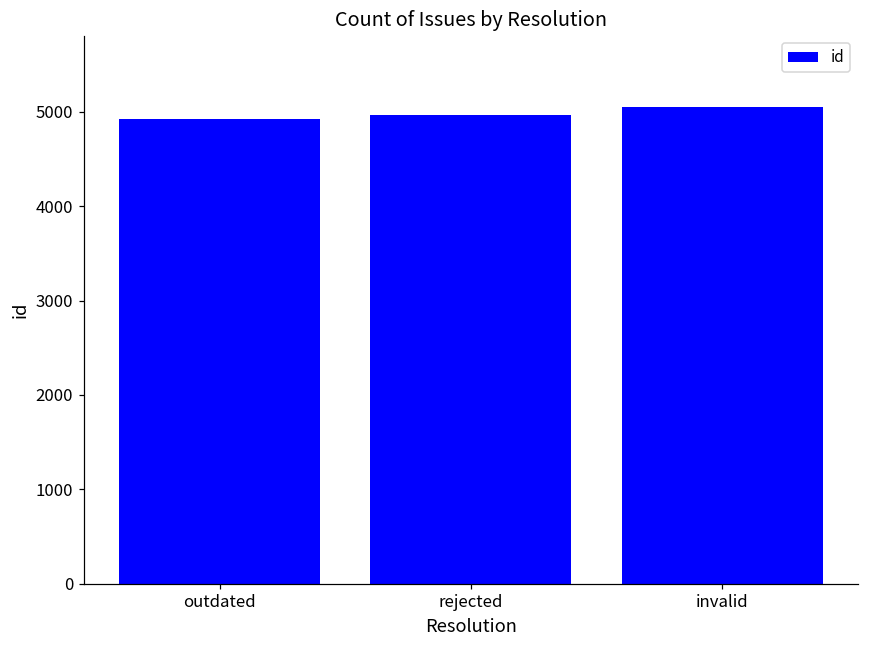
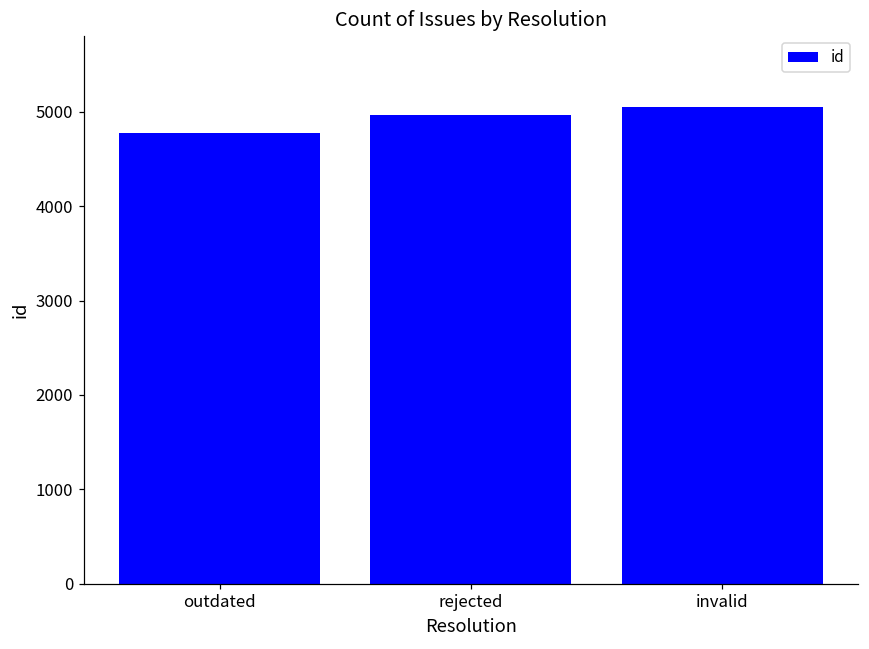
outdated: 4900 -> 4800
